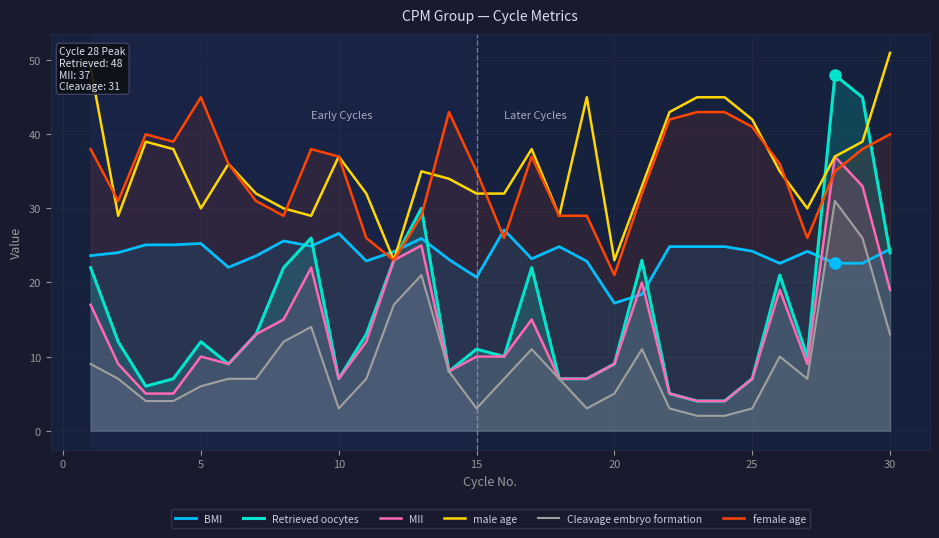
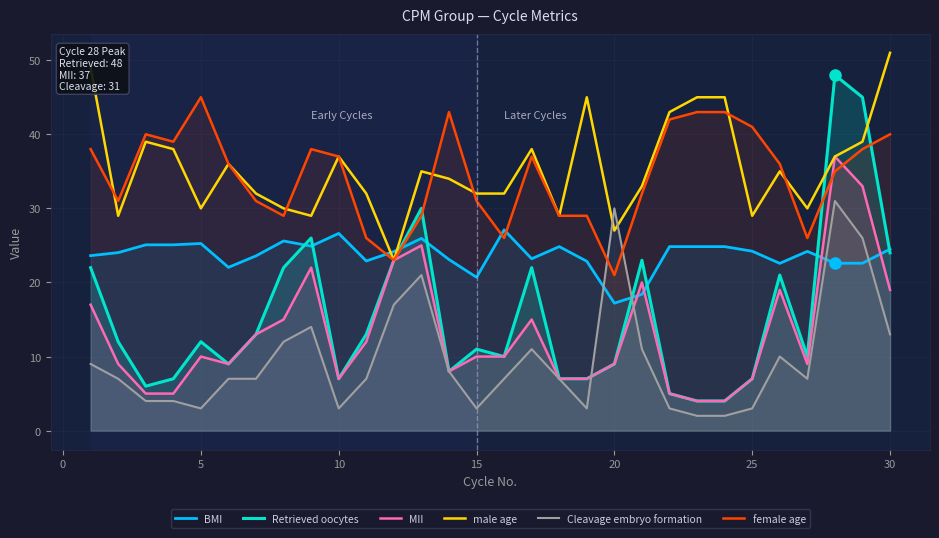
Cleavage embryo formation, 5: 6 -> 3
female age, 15: 35 -> 31
male age, 20: 23 -> 27
Cleavage embryo formation, 20: 5 -> 30
male age, 25: 42 -> 29
